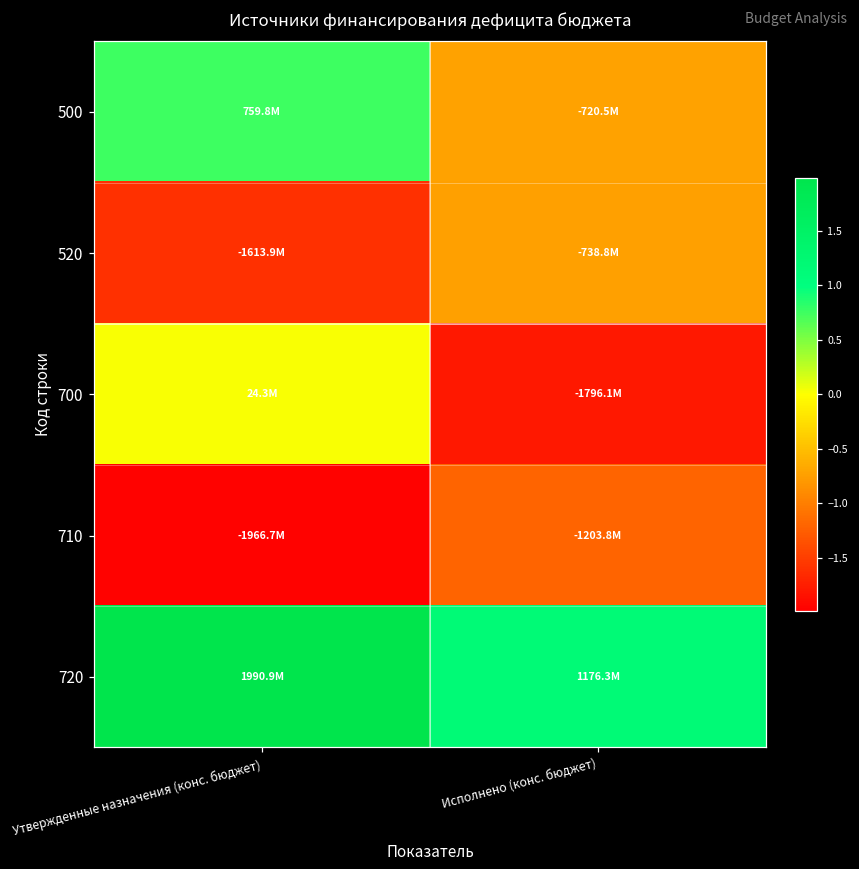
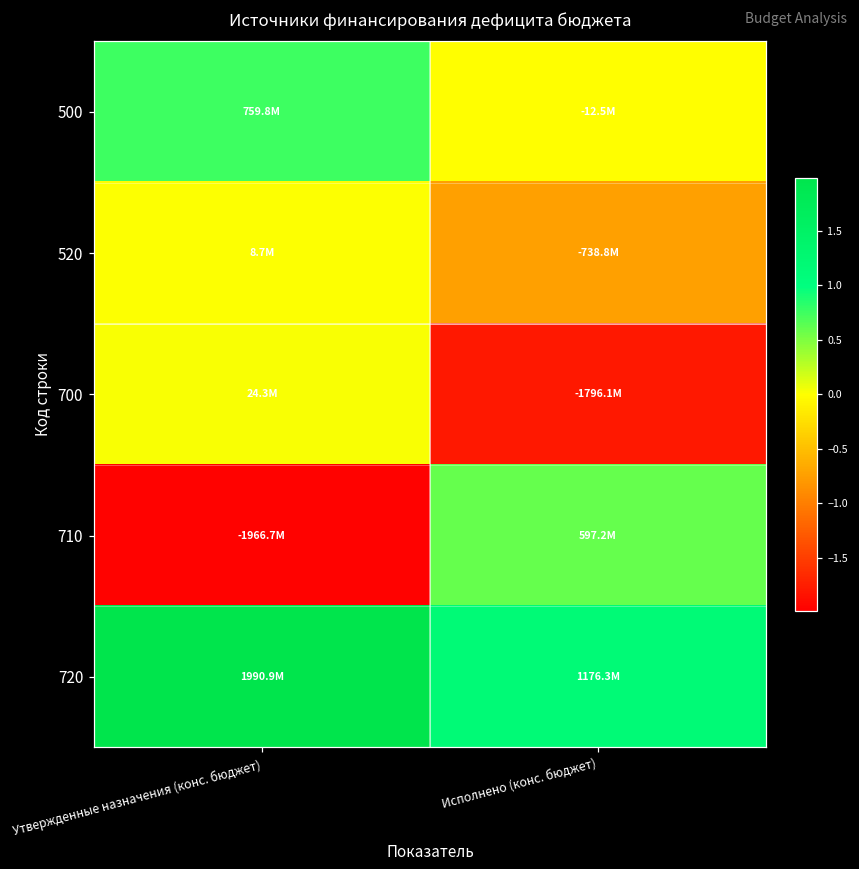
500, Исполнено (конс. бюджет): -720.5M -> -12.5M
520, Утвержденные назначения (конс. бюджет): -1613.9M -> 8.7M
710, Исполнено (конс. бюджет): -1203.8M -> 597.2M
